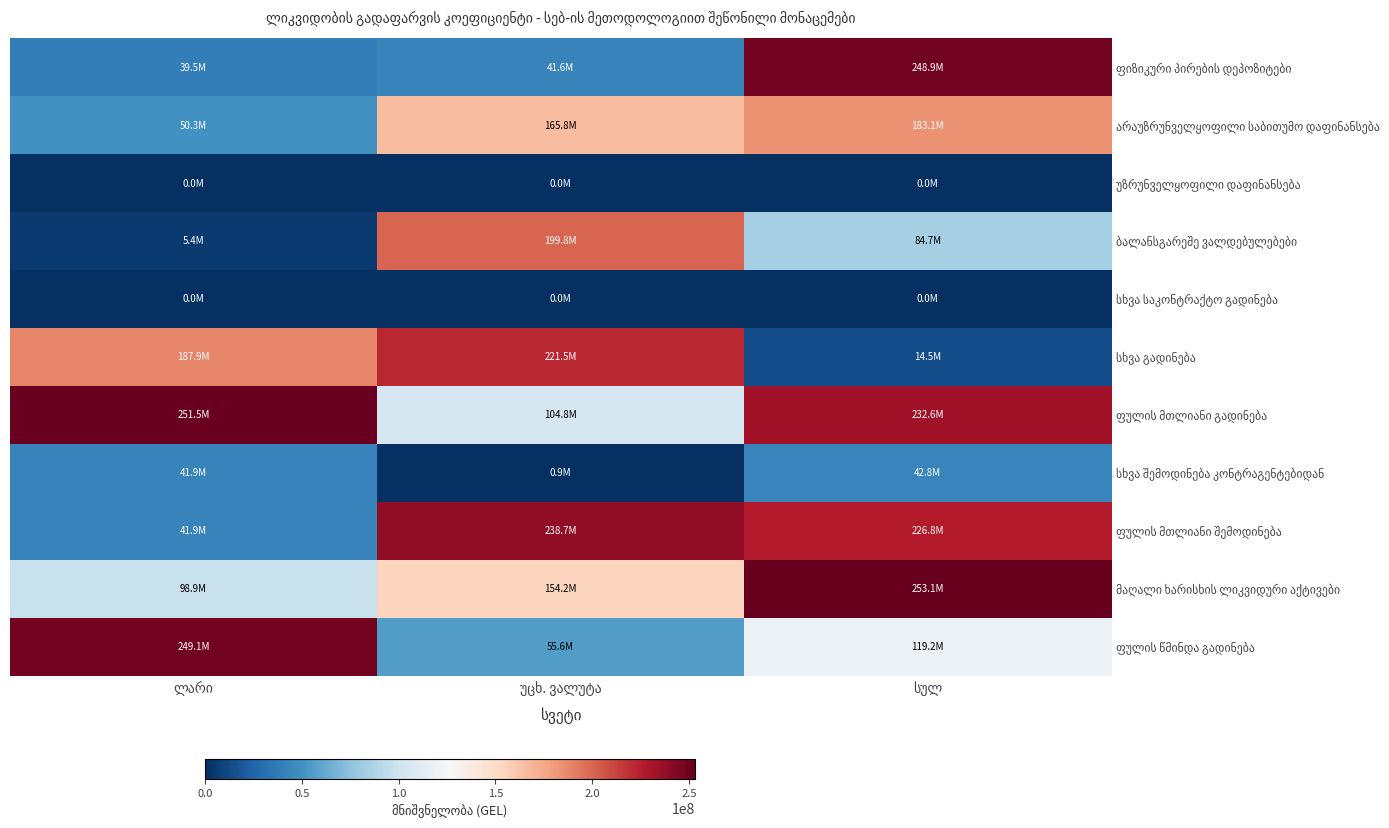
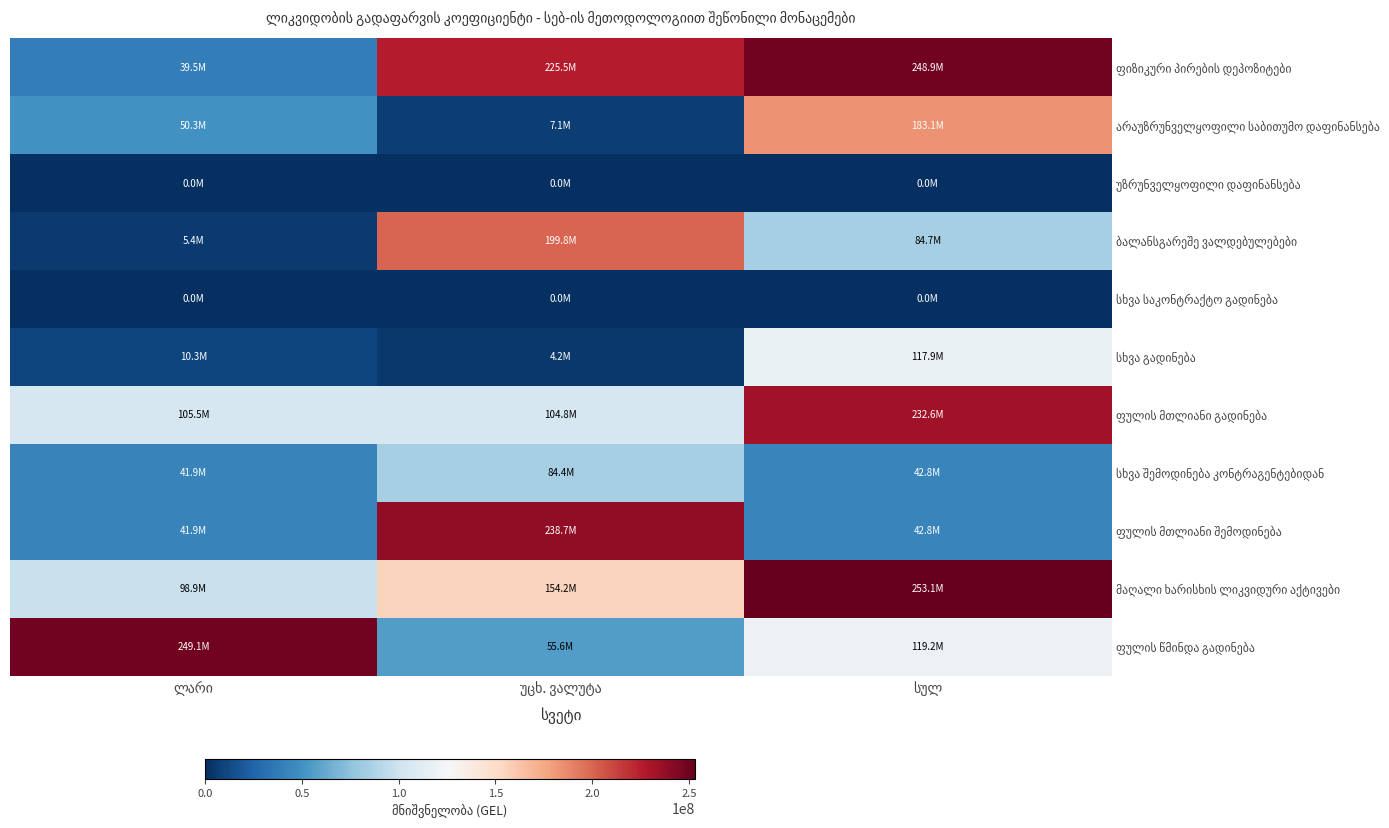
ფიზიკური პირების დეპოზიტები, უცხ. ვალუტა: 41.6M -> 225.5M
არაუზრუნველყოფილი საბითუმო დაფინანსება, უცხ. ვალუტა: 165.8M -> 7.1M
სხვა გადინება, ლარი: 187.9M -> 10.3M
სხვა გადინება, უცხ. ვალუტა: 221.5M -> 4.2M
სხვა გადინება, სულ: 14.5M -> 117.9M
ფულის მთლიანი გადინება, ლარი: 251.5M -> 105.5M
სხვა შემოდინება კონტრაგენტებიდან, უცხ. ვალუტა: 0.9M -> 84.4M
ფულის მთლიანი შემოდინება, სულ: 226.8M -> 42.8M
